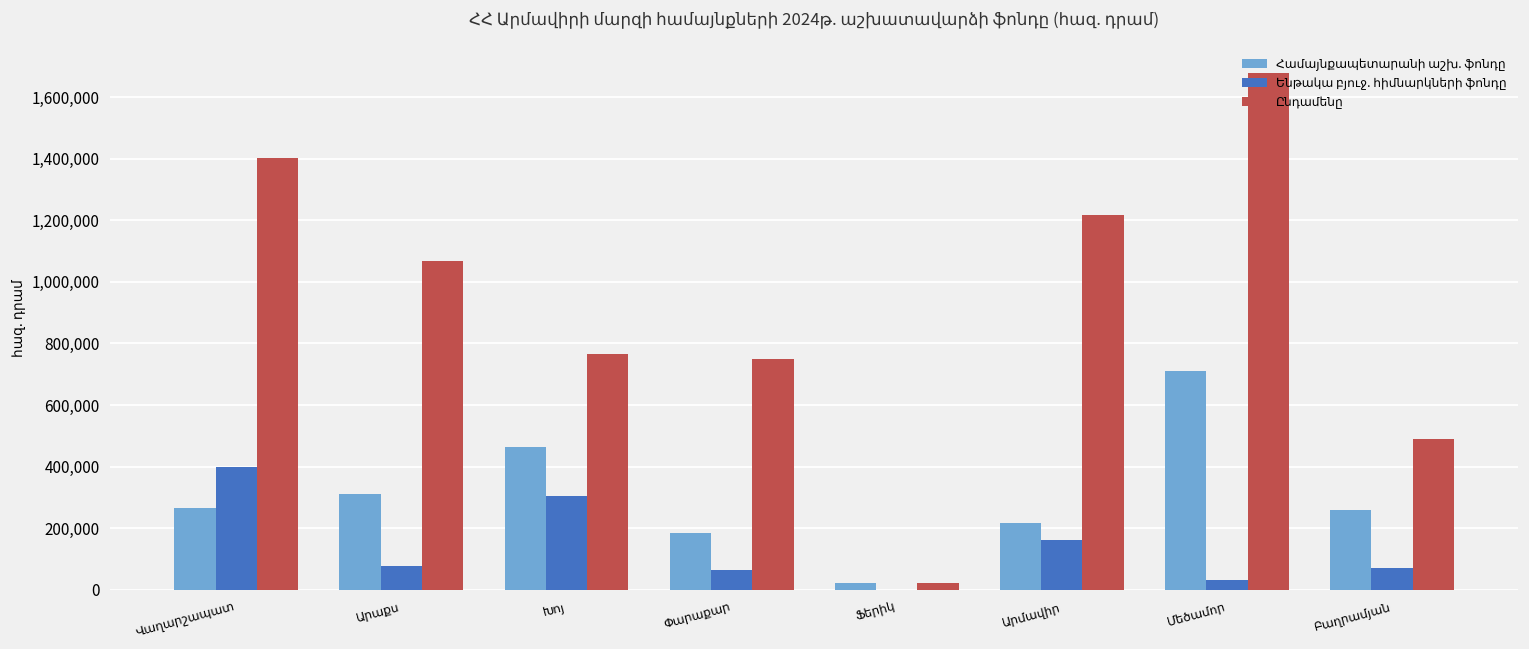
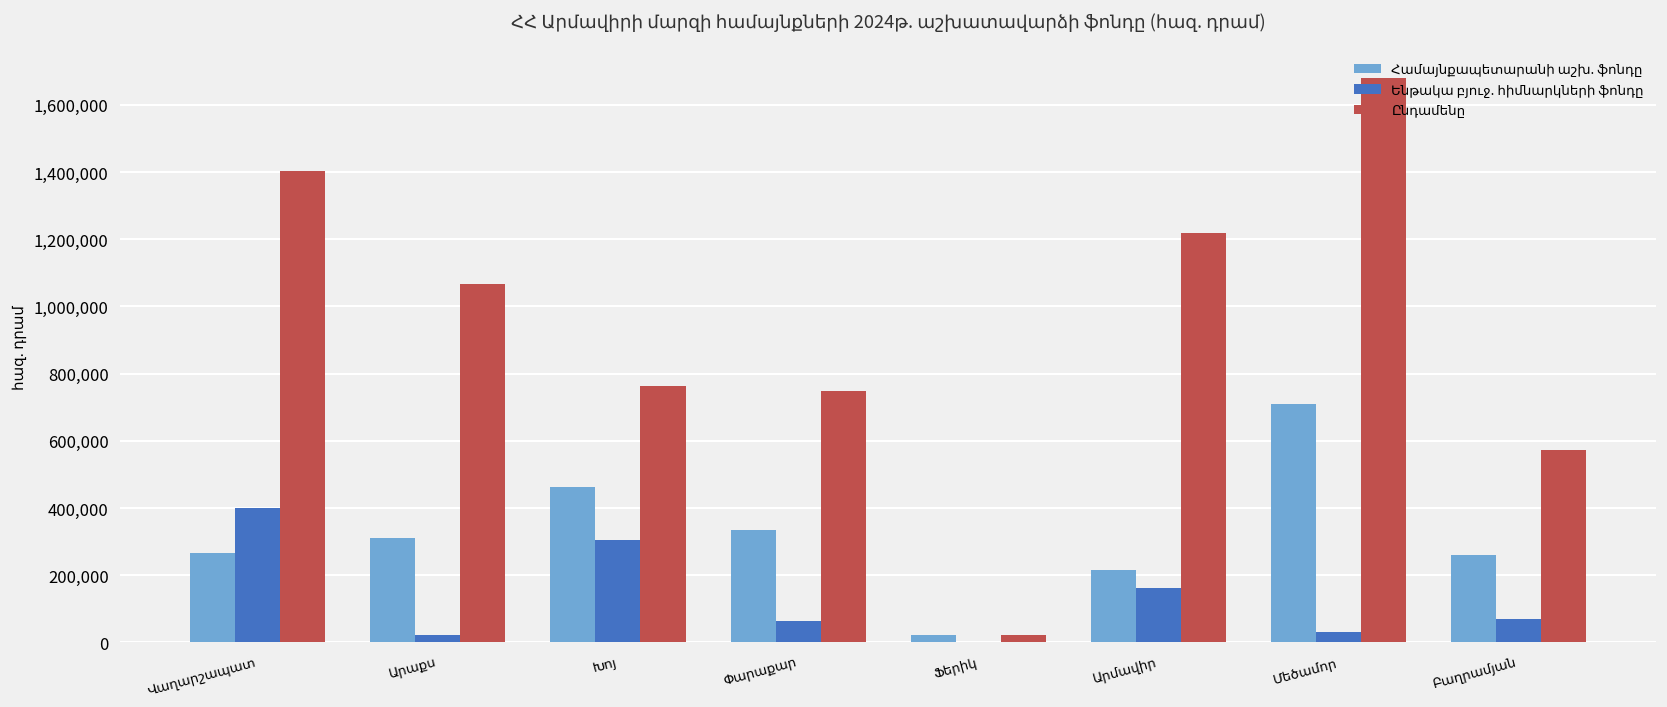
Ենթակա բյուջ. հիմնարկների ֆոնդը, Արաքս: 80,000 -> 20,000
Համայնքապետարանի աշխ. ֆոնդը, Փարաքար: 180,000 -> 340,000
Ընդամենը, Բաղրամյան: 490,000 -> 570,000
